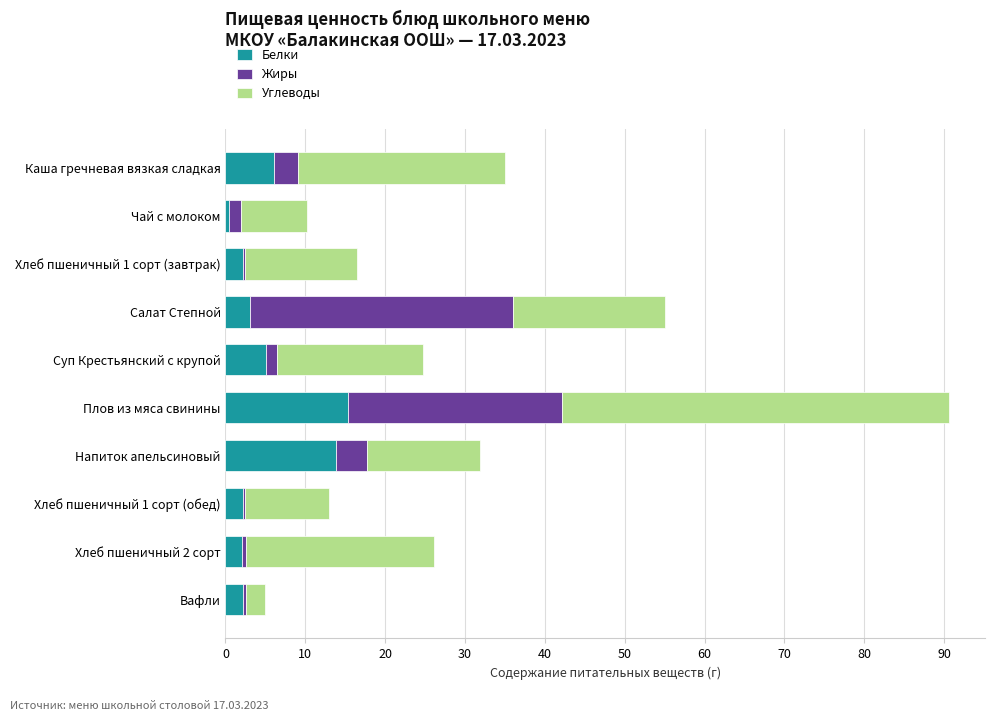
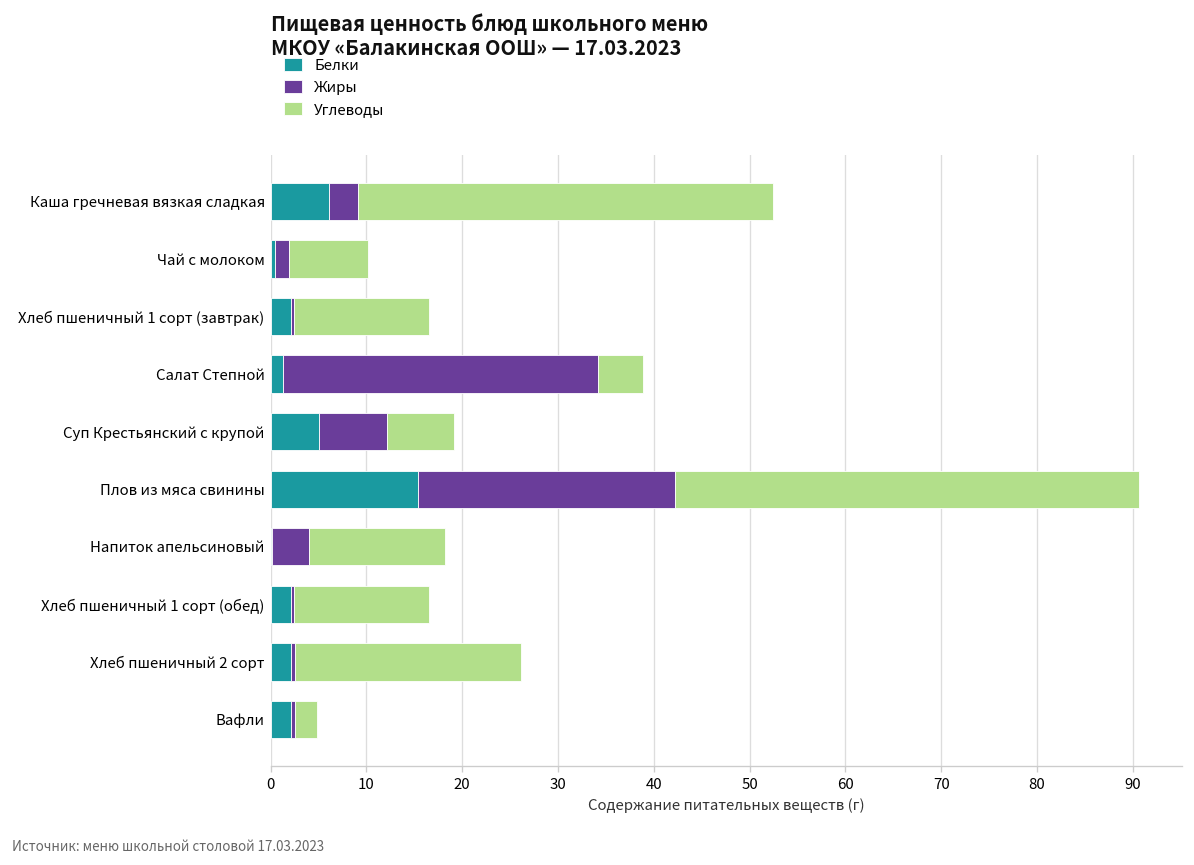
Углеводы, Каша гречневая вязкая сладкая: 26 -> 43
Белки, Салат Степной: 3 -> 1
Углеводы, Салат Степной: 19 -> 5
Жиры, Суп Крестьянский с крупой: 1 -> 7
Углеводы, Суп Крестьянский с крупой: 18 -> 7
Белки, Напиток апельсиновый: 14 -> 0
Углеводы, Хлеб пшеничный 1 сорт (обед): 11 -> 14
